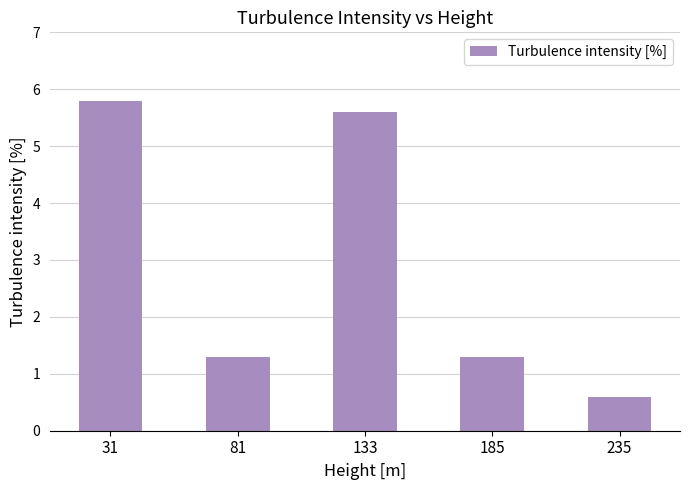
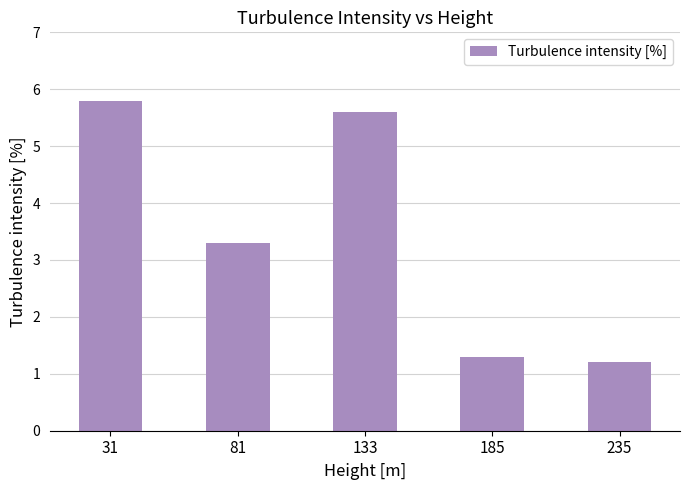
81: 1.3 -> 3.3
235: 0.6 -> 1.2
